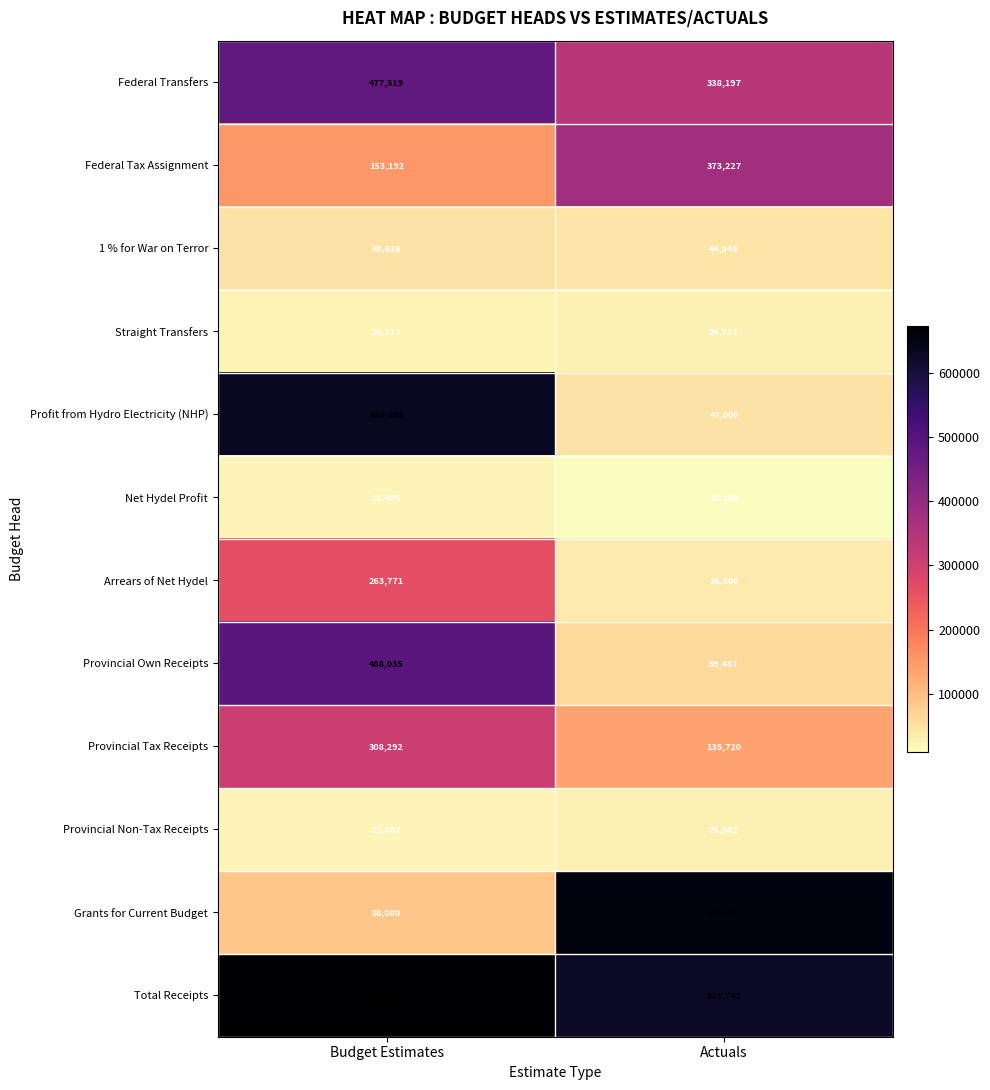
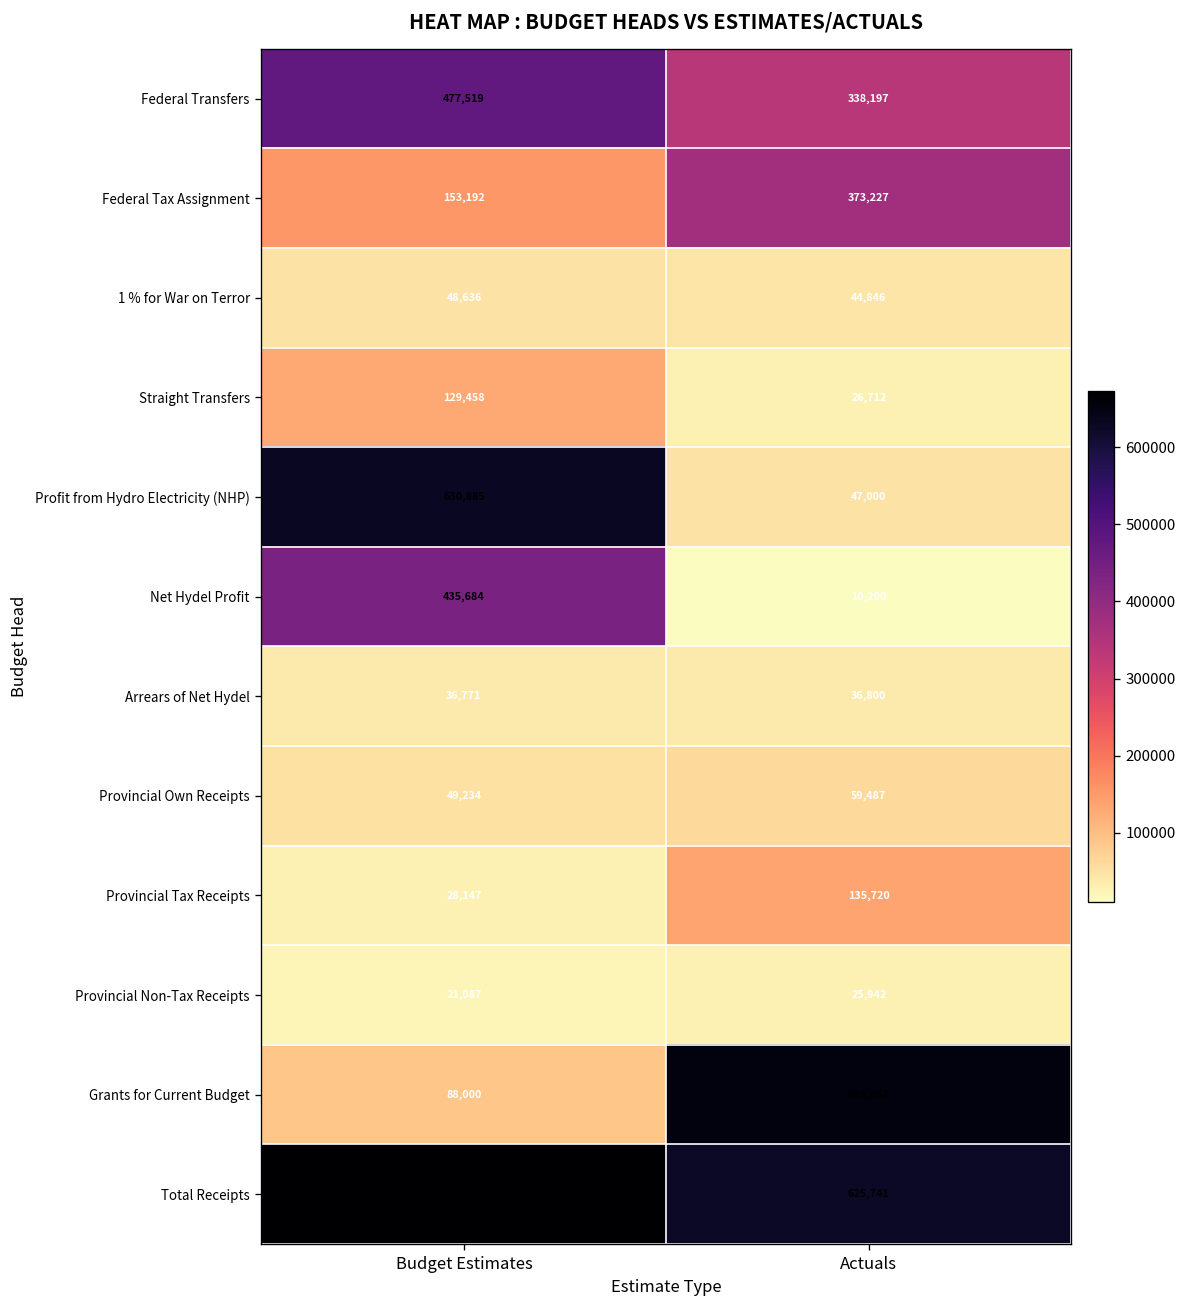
Straight Transfers, Budget Estimates: 24,117 -> 129,458
Net Hydel Profit, Budget Estimates: 21,495 -> 435,684
Arrears of Net Hydel, Budget Estimates: 263,771 -> 36,771
Provincial Own Receipts, Budget Estimates: 488,035 -> 49,234
Provincial Tax Receipts, Budget Estimates: 308,292 -> 28,147
